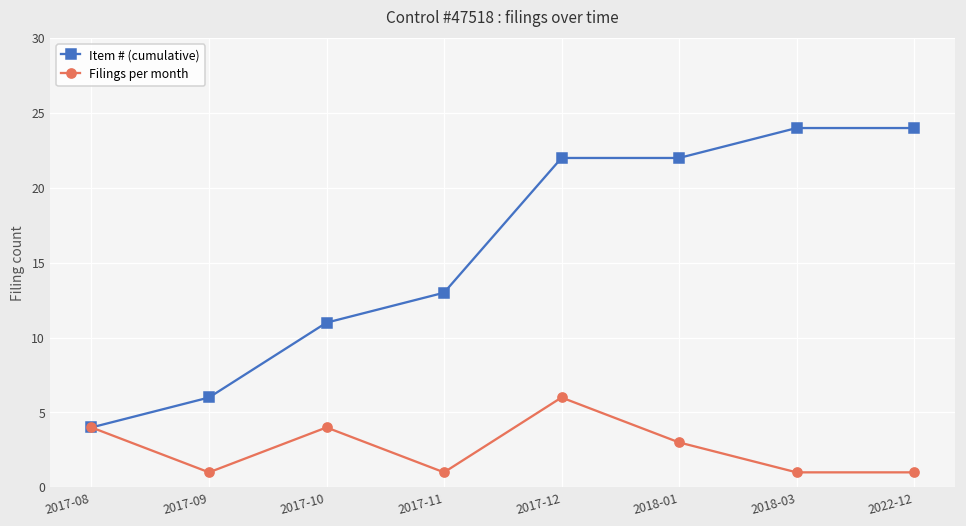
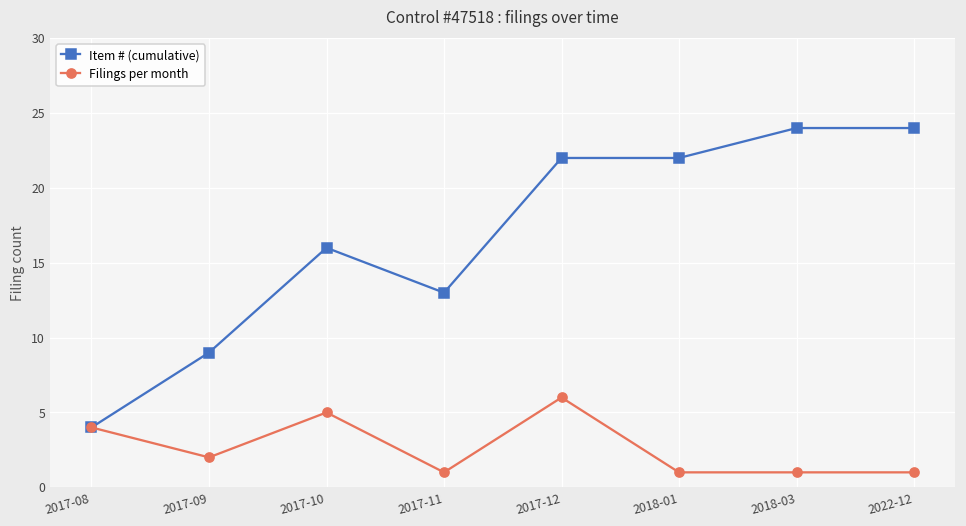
Item # (cumulative), 2017-09: 6 -> 9
Filings per month, 2017-09: 1 -> 2
Item # (cumulative), 2017-10: 11 -> 16
Filings per month, 2017-10: 4 -> 5
Filings per month, 2018-01: 3 -> 1
